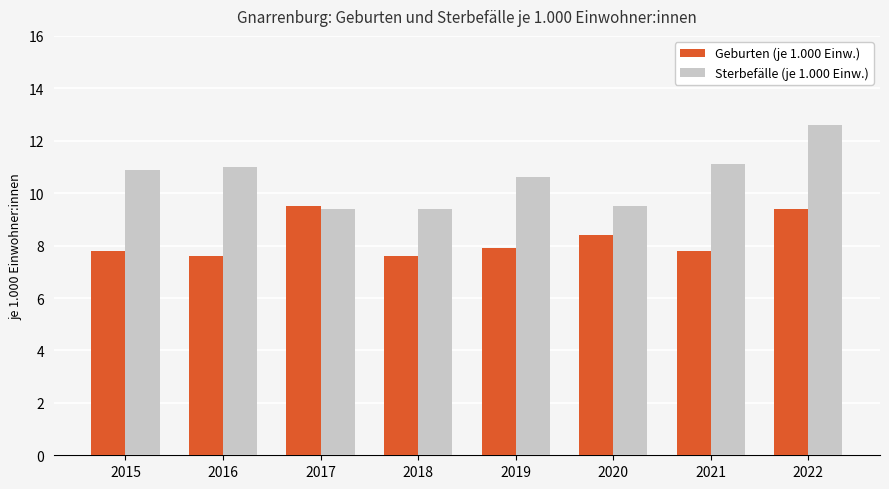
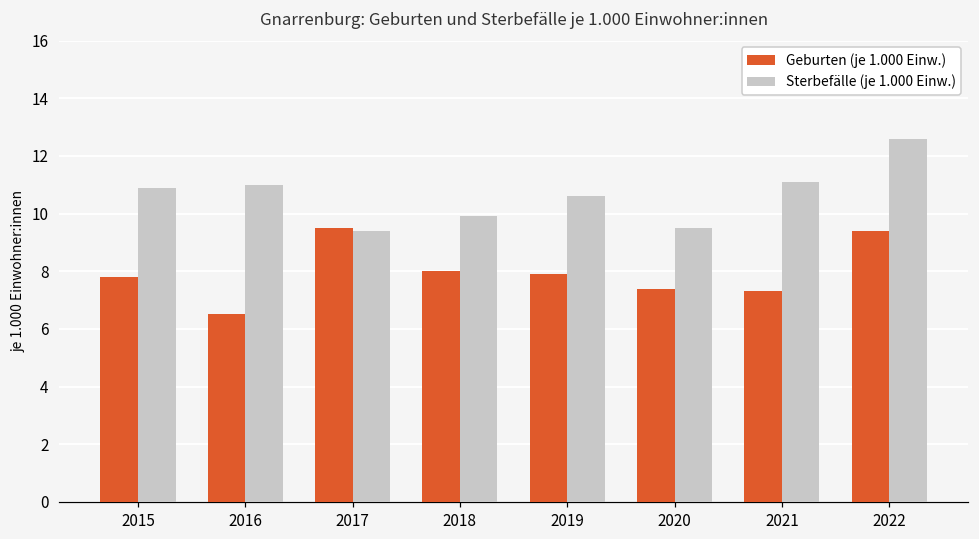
Geburten (je 1.000 Einw.), 2016: 7.6 -> 6.5
Geburten (je 1.000 Einw.), 2018: 7.6 -> 8.0
Sterbefälle (je 1.000 Einw.), 2018: 9.4 -> 9.9
Geburten (je 1.000 Einw.), 2020: 8.4 -> 7.4
Geburten (je 1.000 Einw.), 2021: 7.8 -> 7.3
